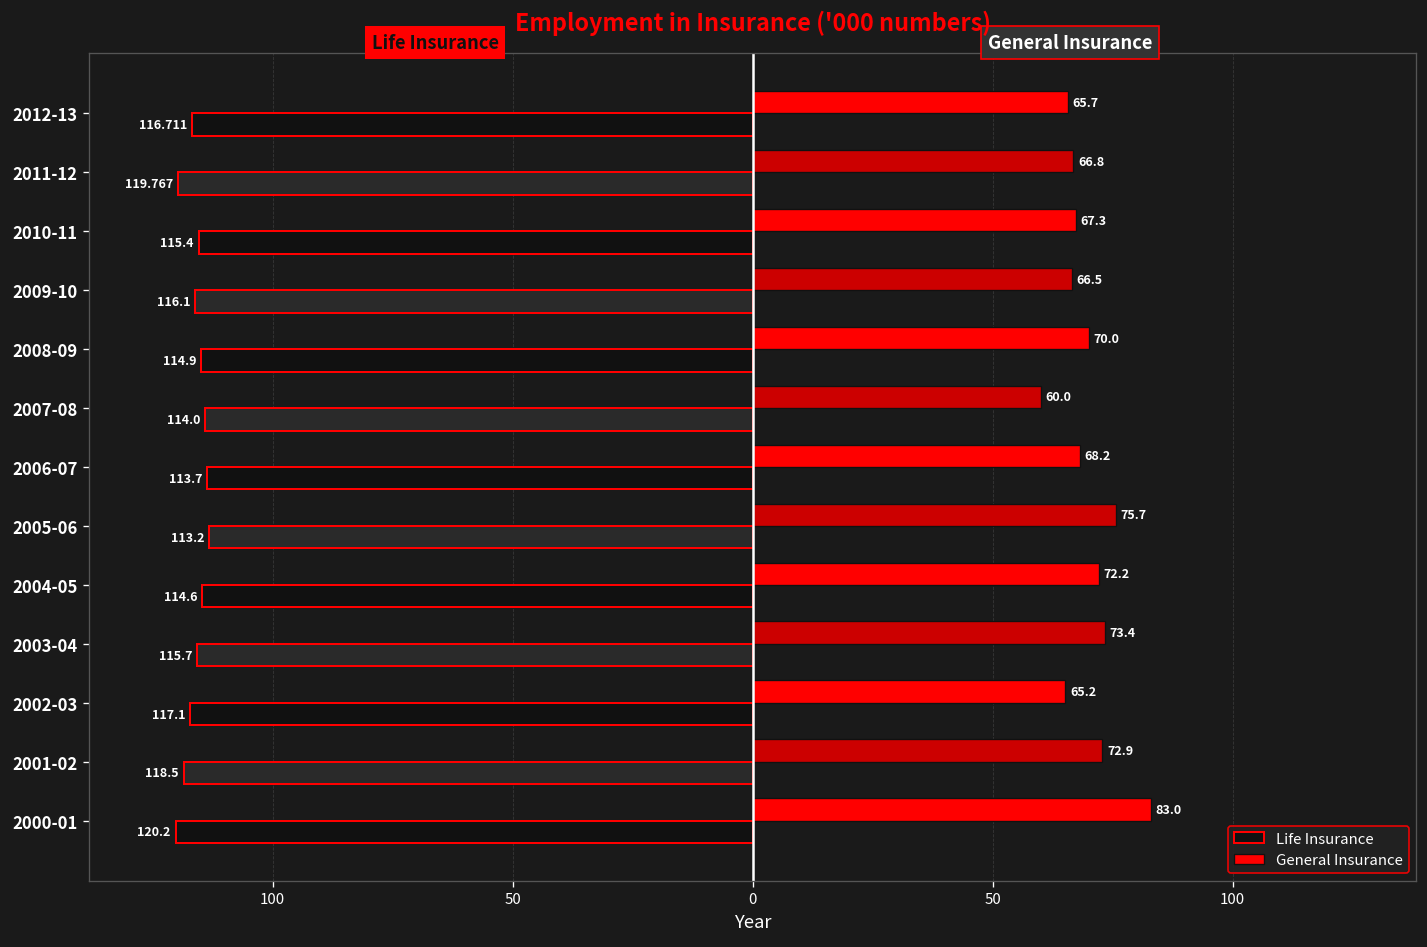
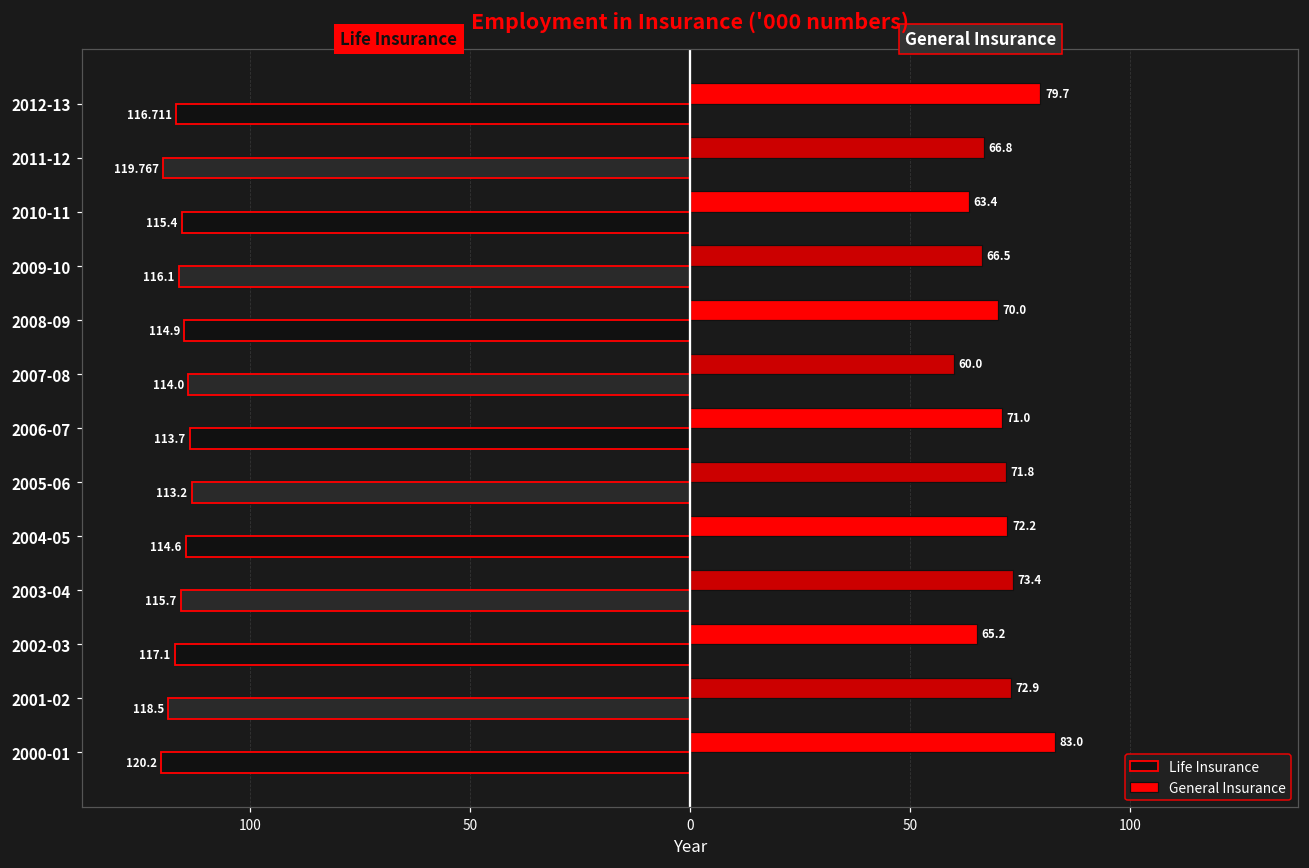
General Insurance, 2012-13: 65.7 -> 79.7
General Insurance, 2010-11: 67.3 -> 63.4
General Insurance, 2006-07: 68.2 -> 71.0
General Insurance, 2005-06: 75.7 -> 71.8
